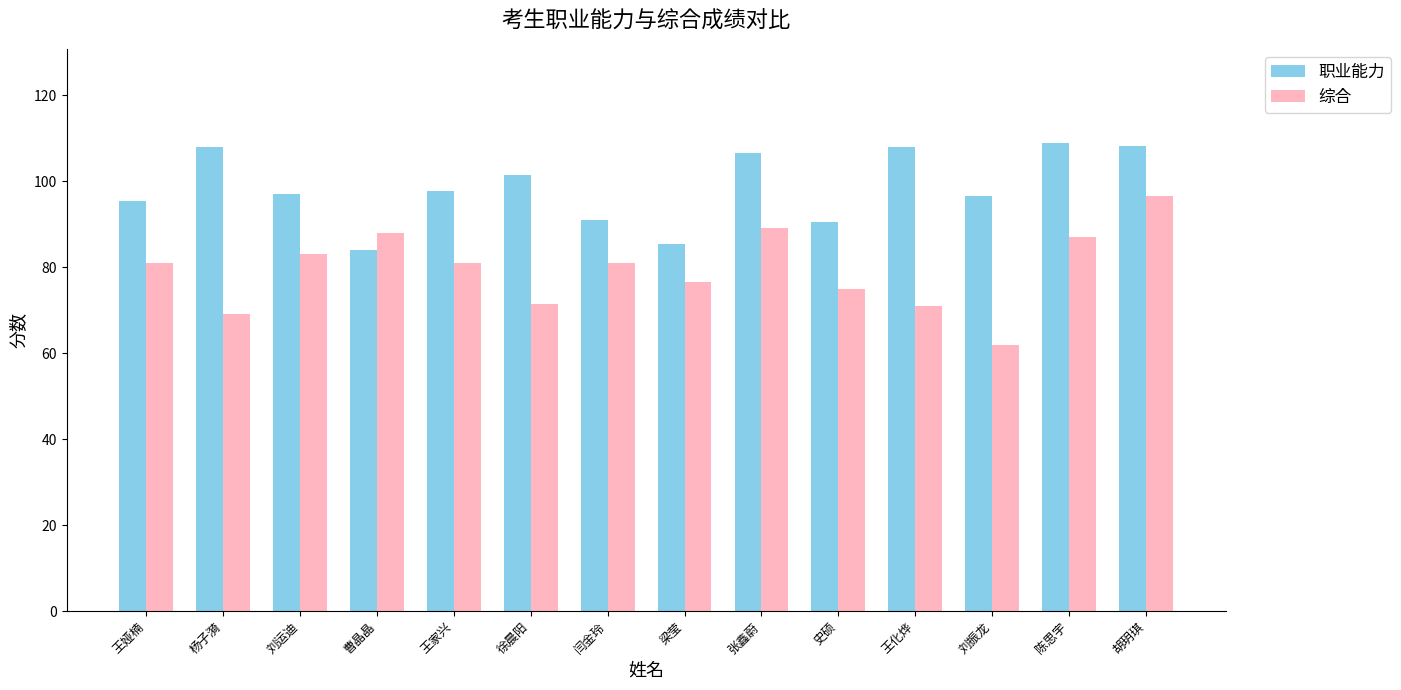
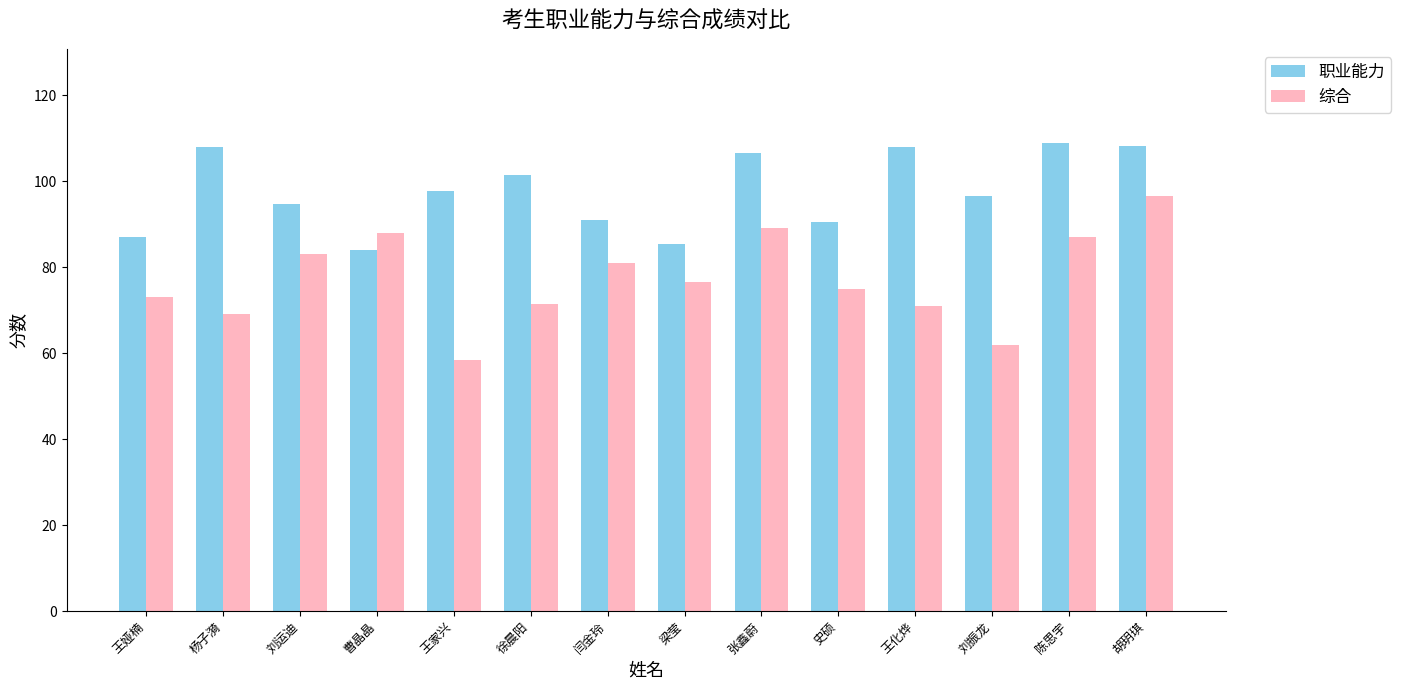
职业能力, 王娅楠: 96 -> 87
综合, 王娅楠: 81 -> 73
职业能力, 刘运迪: 97 -> 95
综合, 王家兴: 81 -> 58
